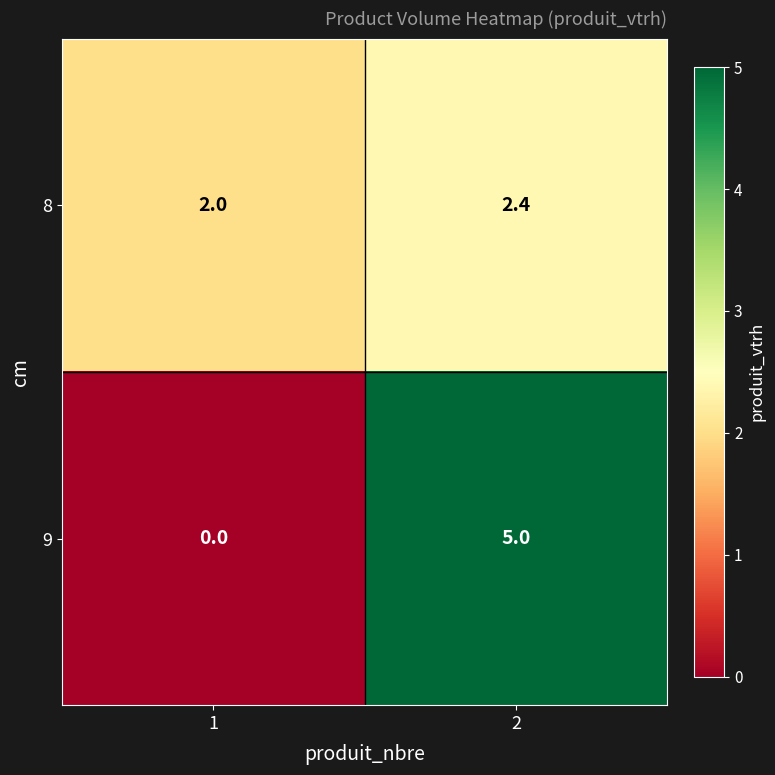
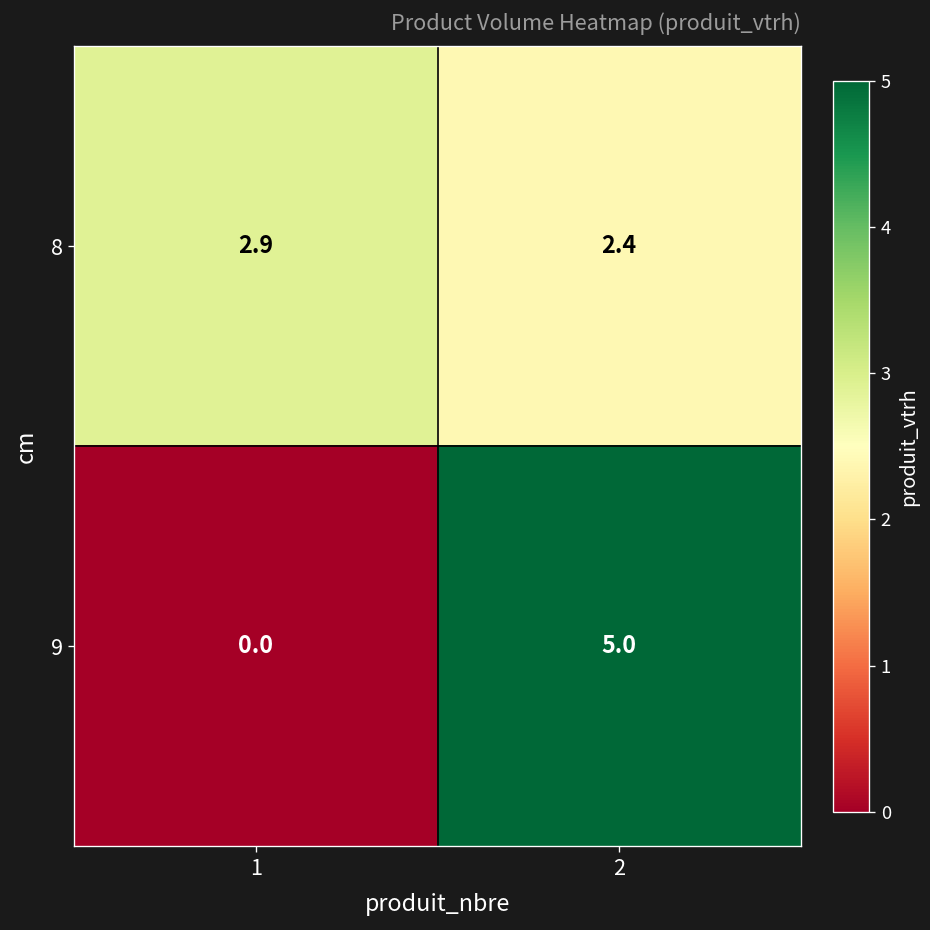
8, 1: 2.0 -> 2.9
